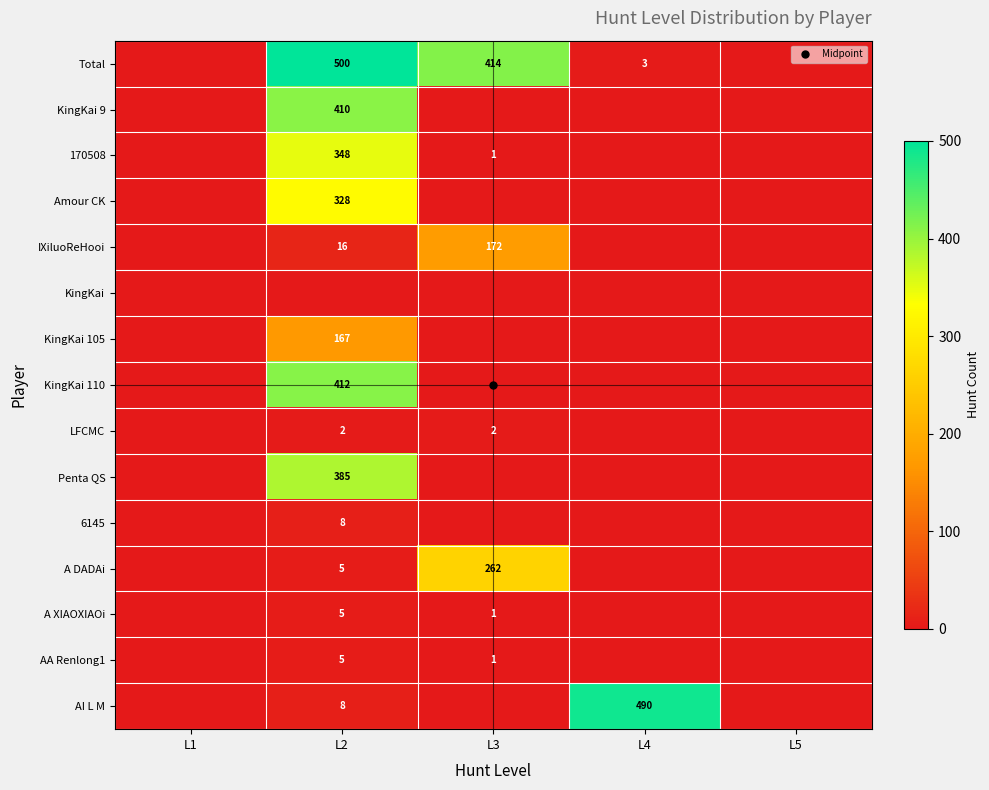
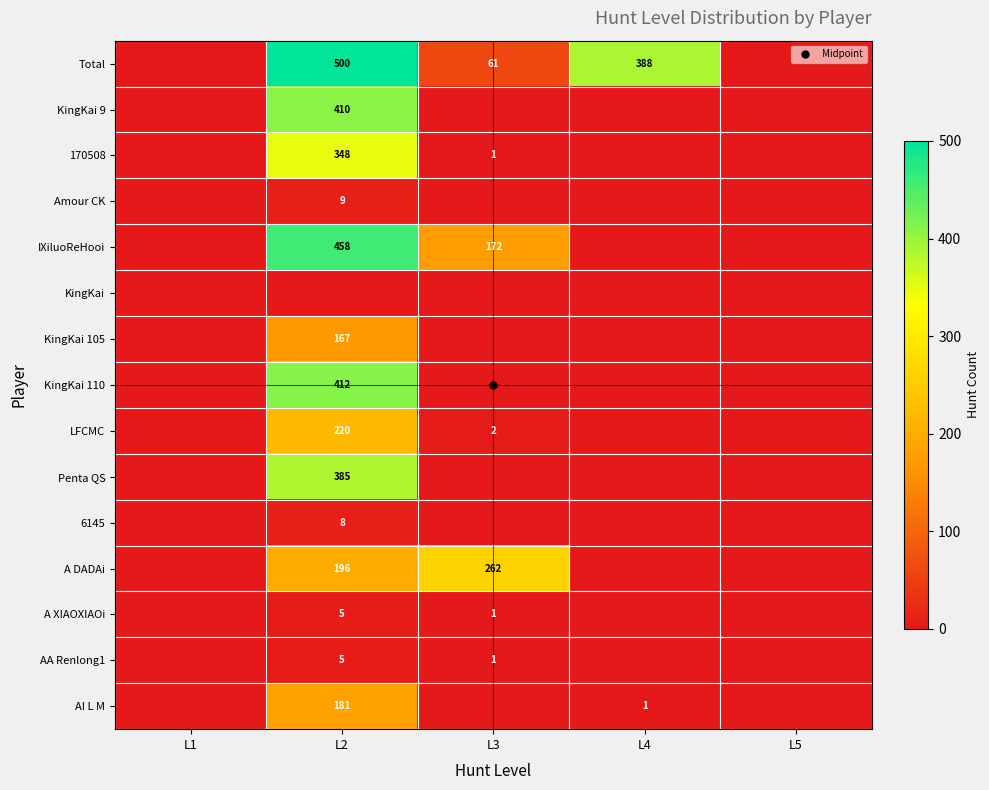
Total, L3: 414 -> 61
Total, L4: 3 -> 388
Amour CK, L2: 328 -> 9
IXiluoReHooi, L2: 16 -> 458
LFCMC, L2: 2 -> 220
A DADAi, L2: 5 -> 196
AI L M, L2: 8 -> 181
AI L M, L4: 490 -> 1
